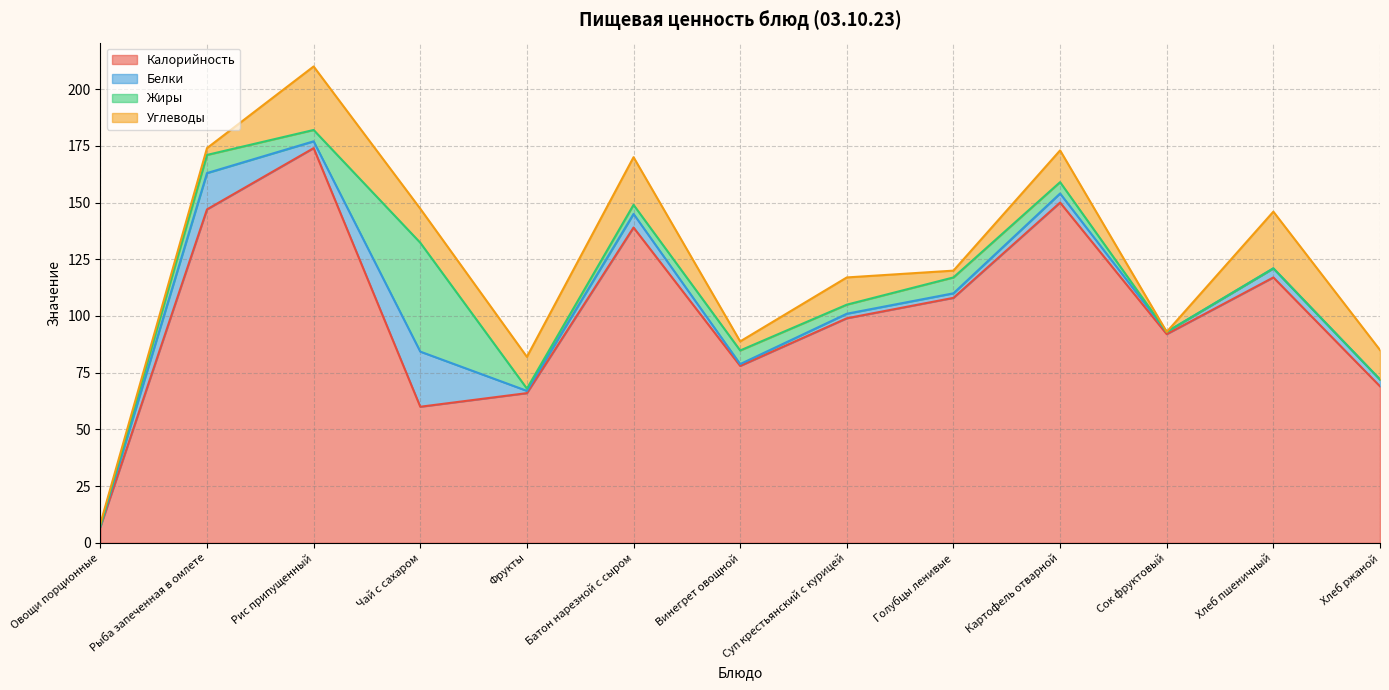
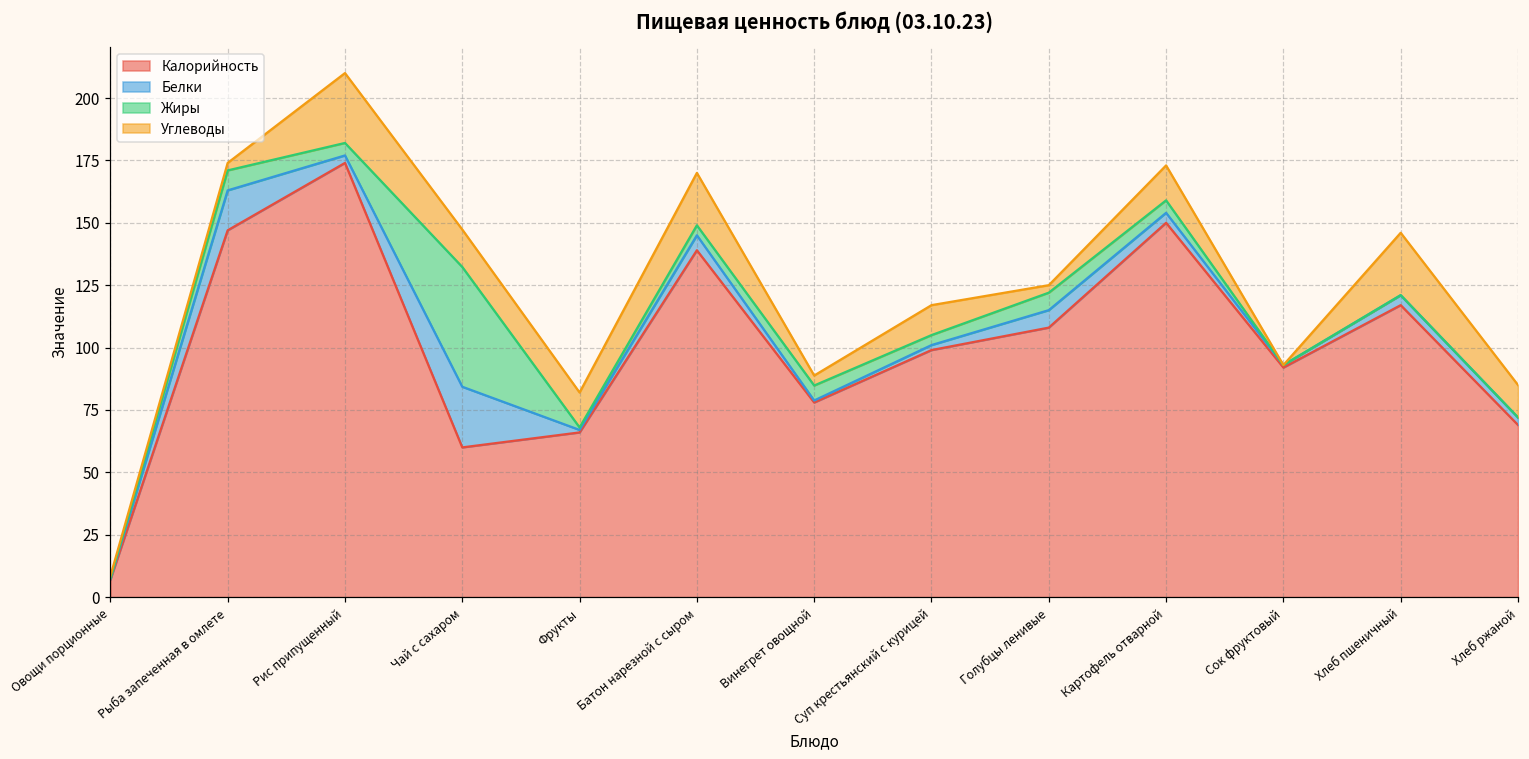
Белки, Голубцы ленивые: 2 -> 7
